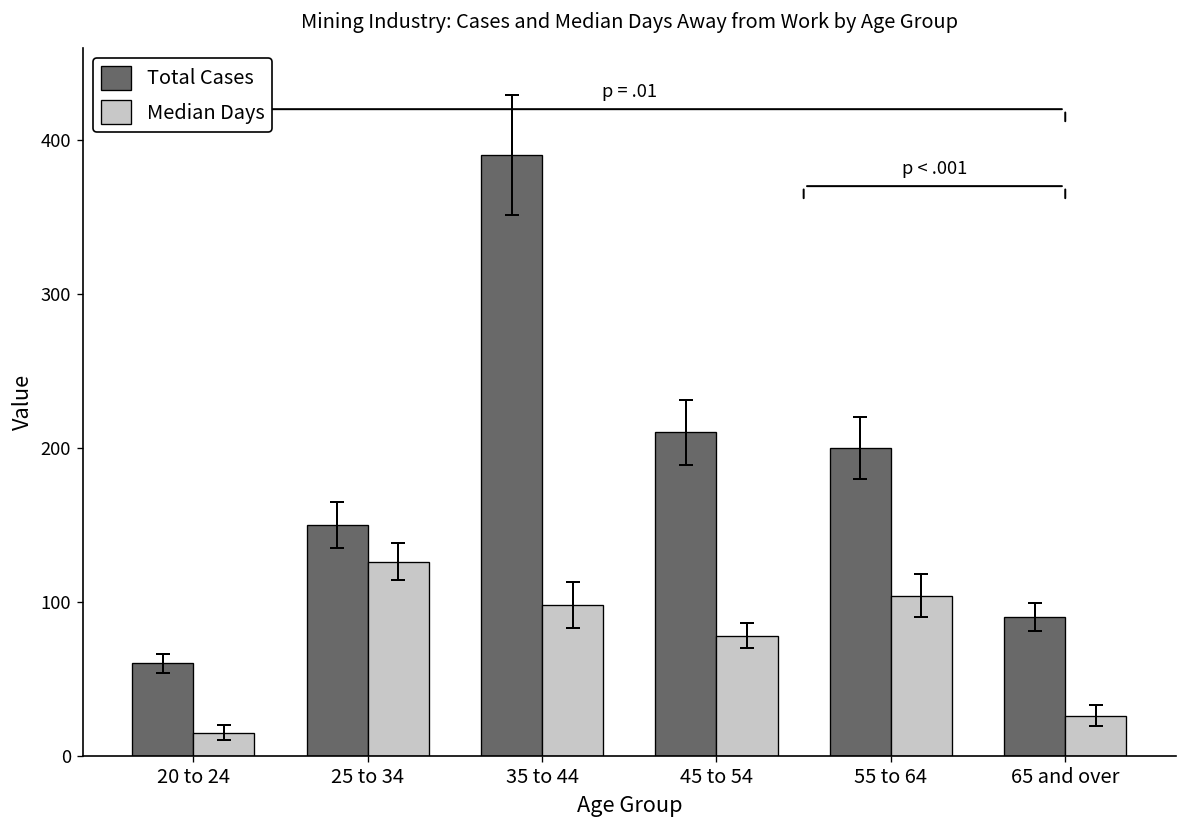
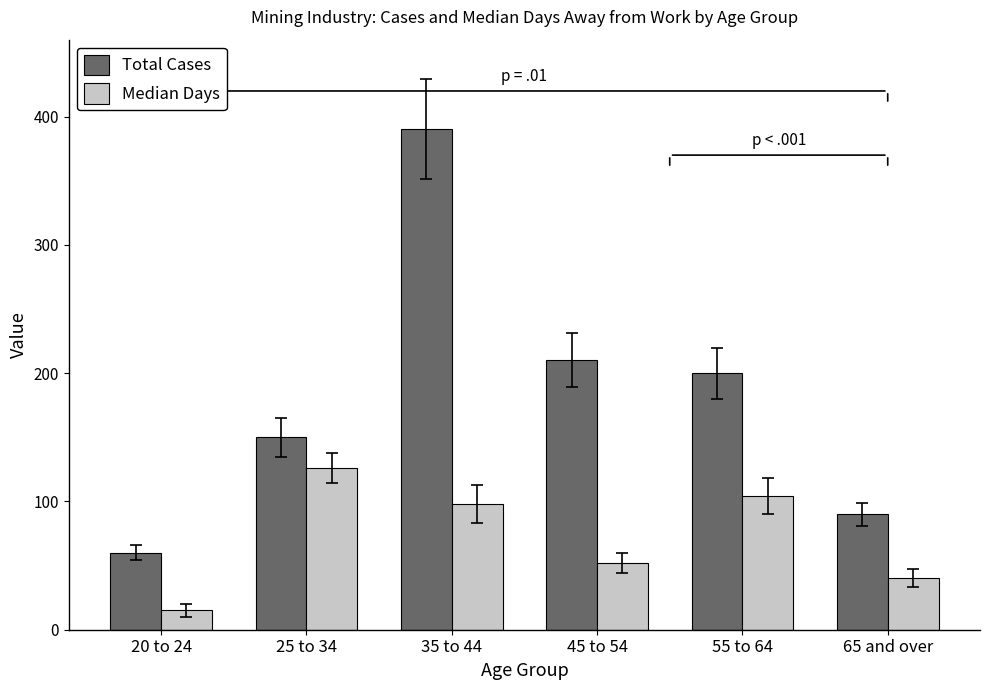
Median Days, 45 to 54: 78 -> 52
Median Days, 65 and over: 26 -> 40
